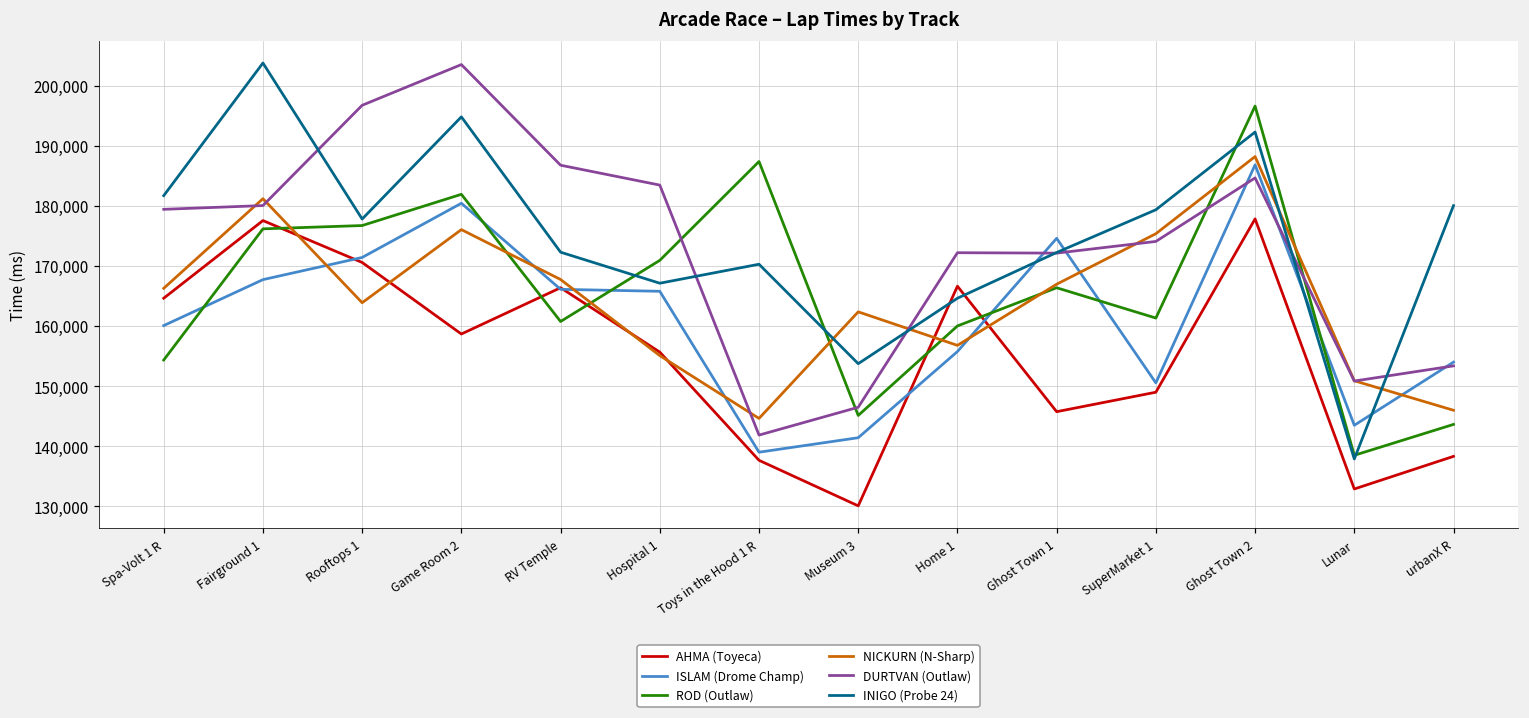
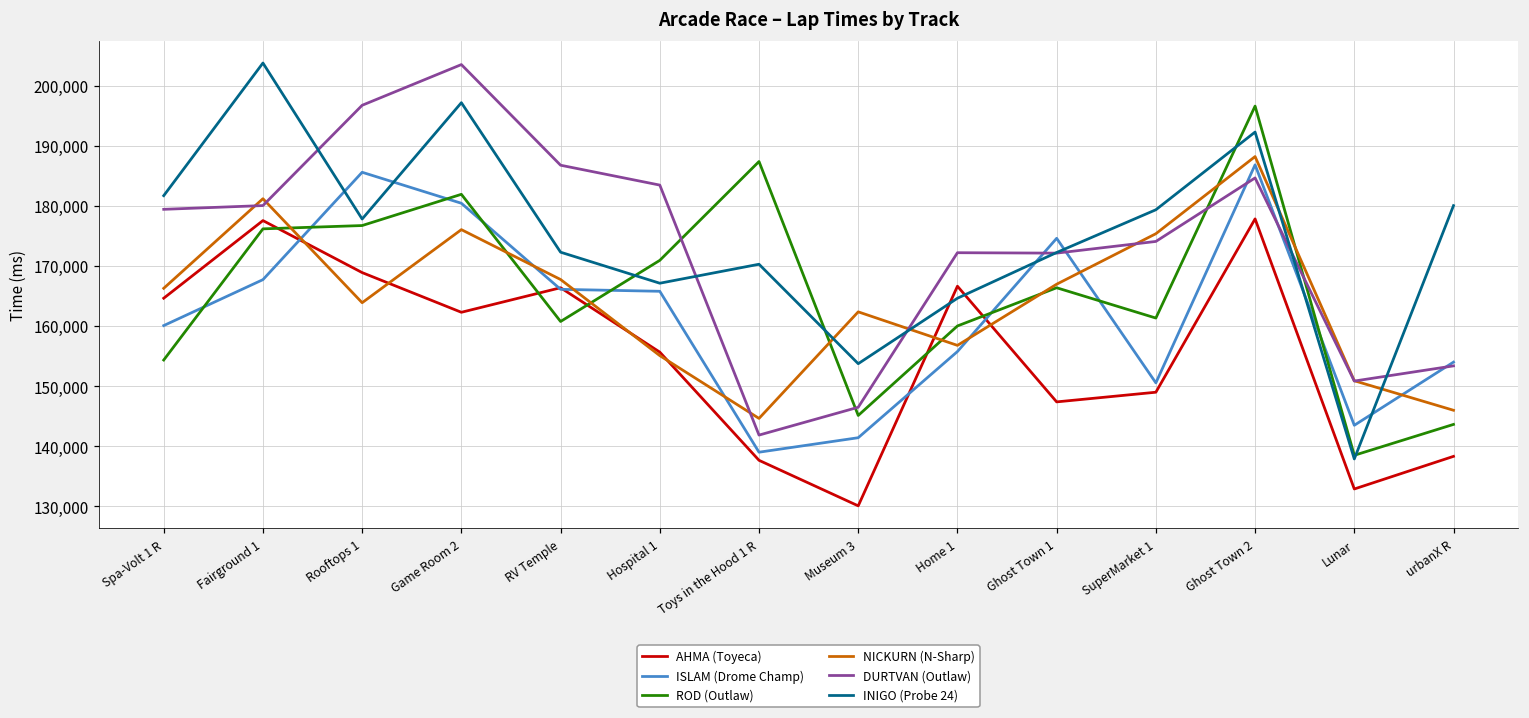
AHMA (Toyeca), Rooftops 1: 171,000 -> 169,000
ISLAM (Drome Champ), Rooftops 1: 171,000 -> 186,000
AHMA (Toyeca), Game Room 2: 159,000 -> 162,000
INIGO (Probe 24), Game Room 2: 195,000 -> 197,000
AHMA (Toyeca), Ghost Town 1: 146,000 -> 147,000
